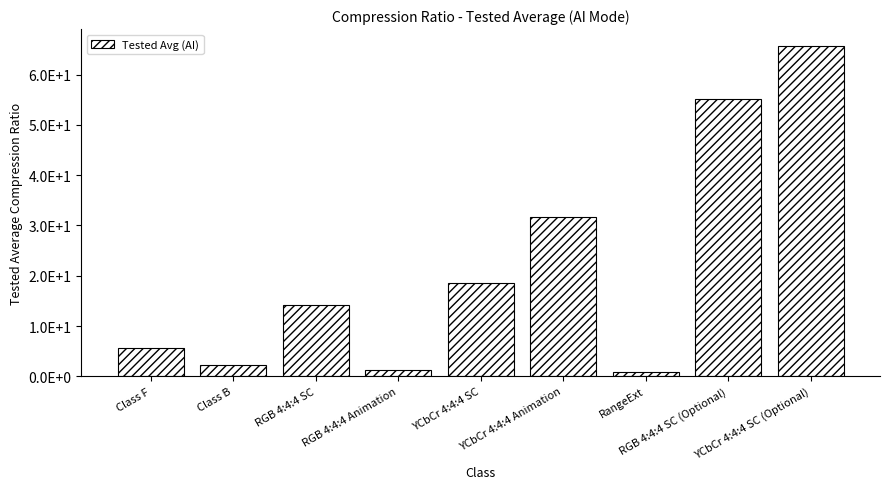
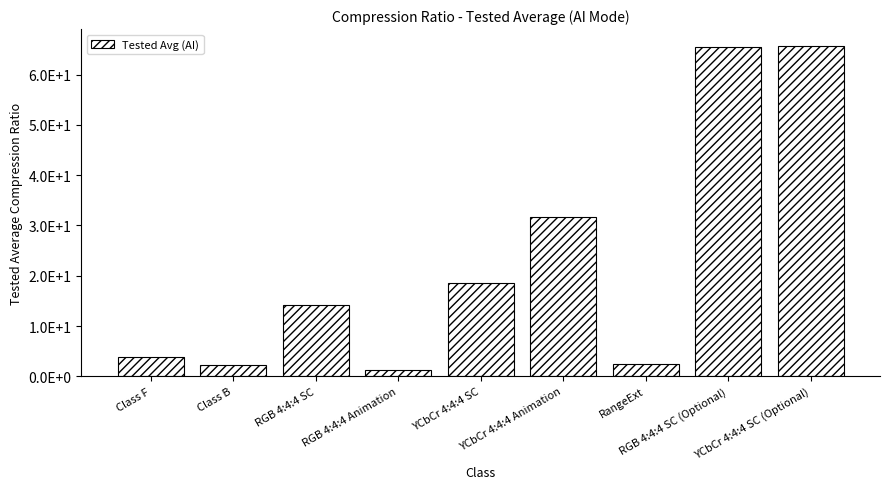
Class F: 6 -> 4
RangeExt: 1 -> 2
RGB 4:4:4 SC (Optional): 55 -> 65
